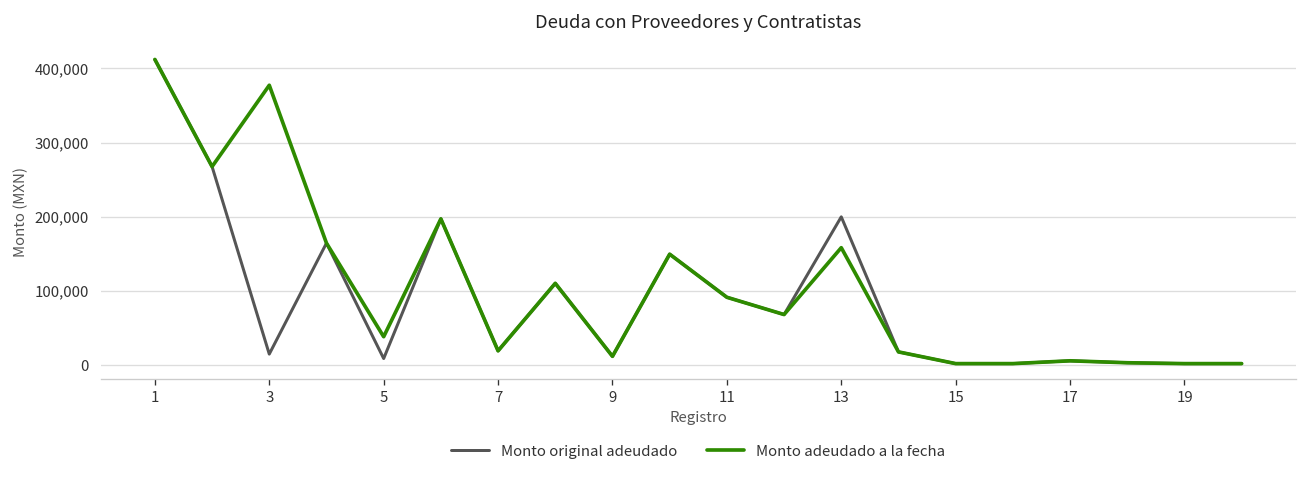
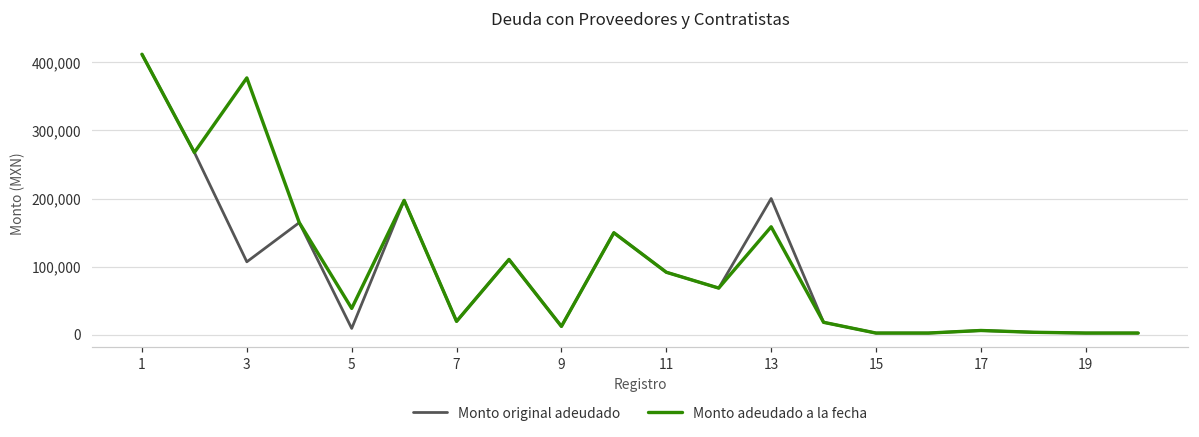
Monto original adeudado, 3: 20,000 -> 110,000
